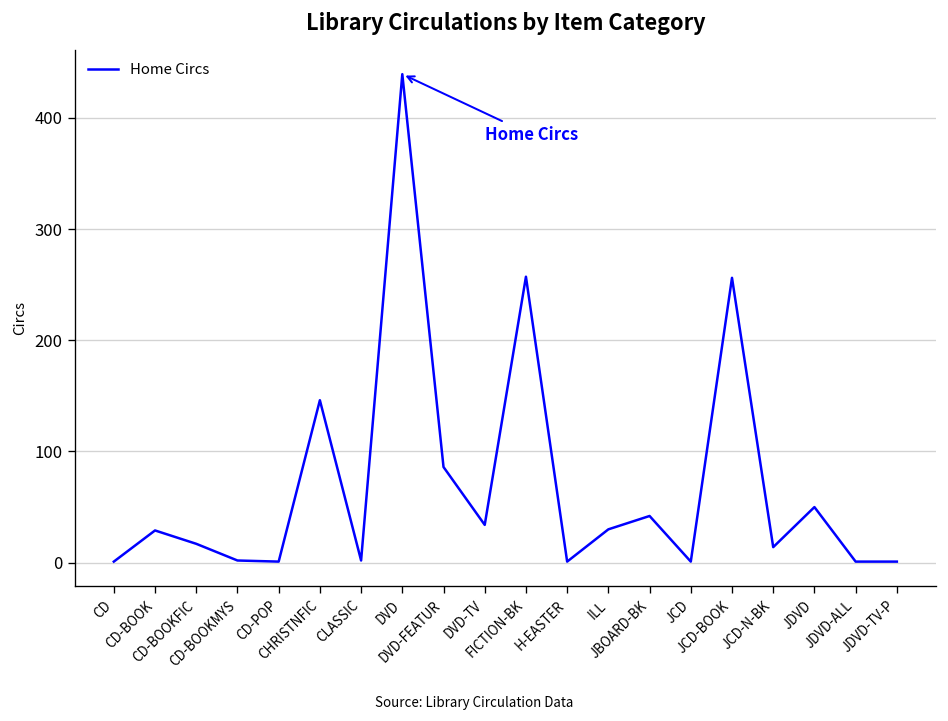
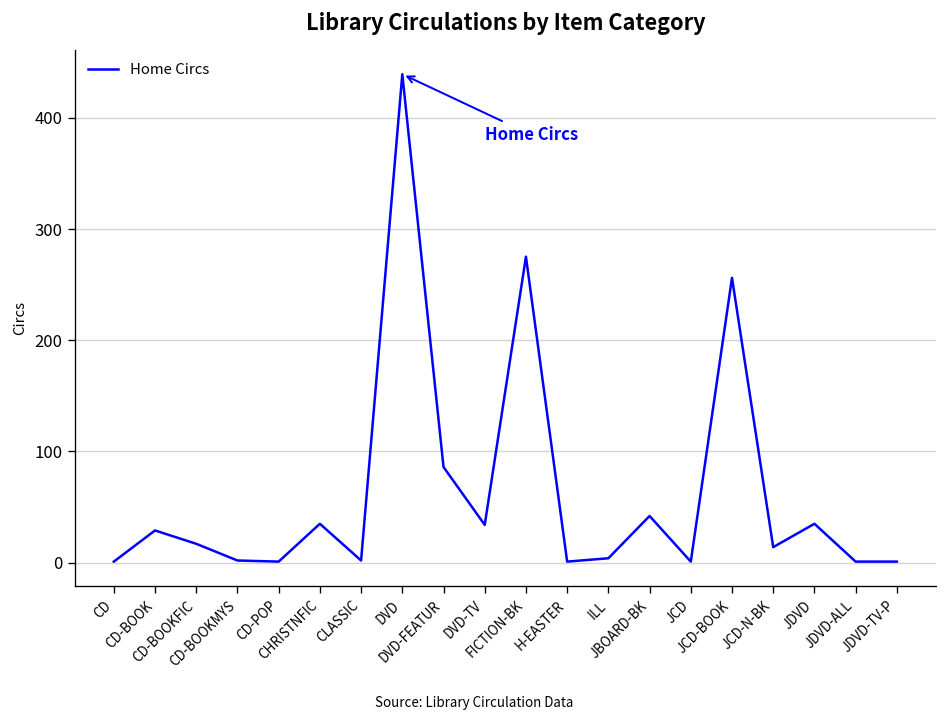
CHRISTNFIC: 150 -> 40
FICTION-BK: 260 -> 280
ILL: 30 -> 0
JDVD: 50 -> 40
